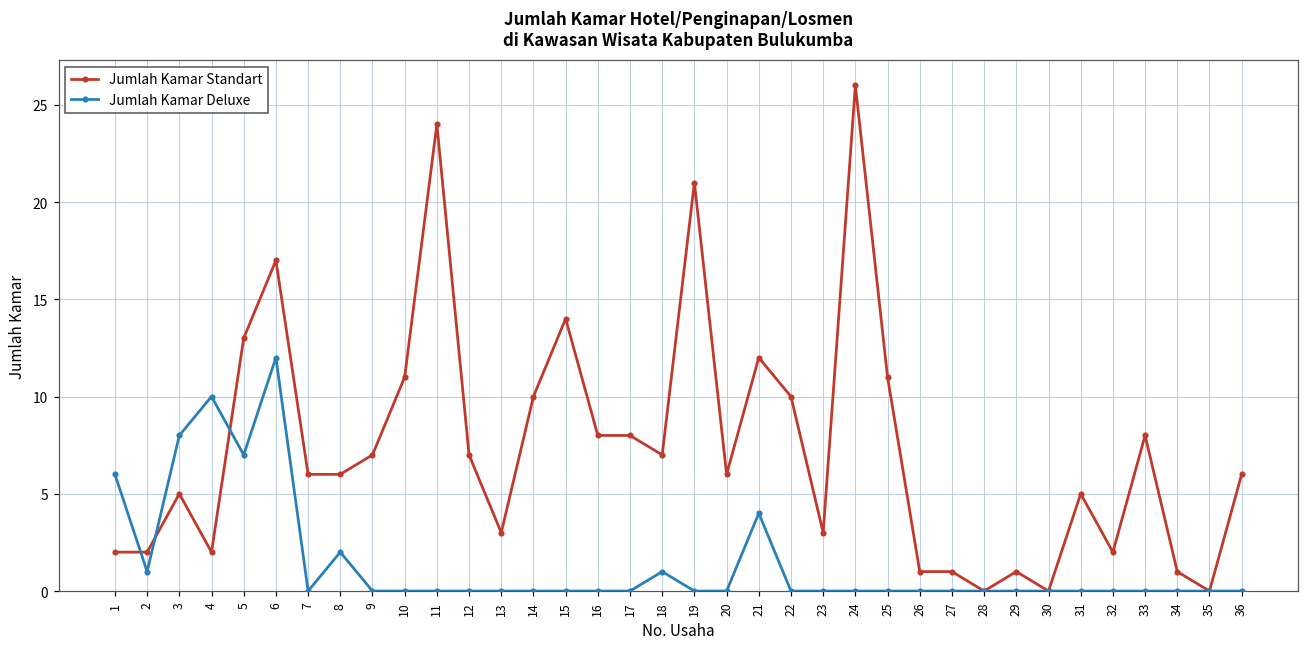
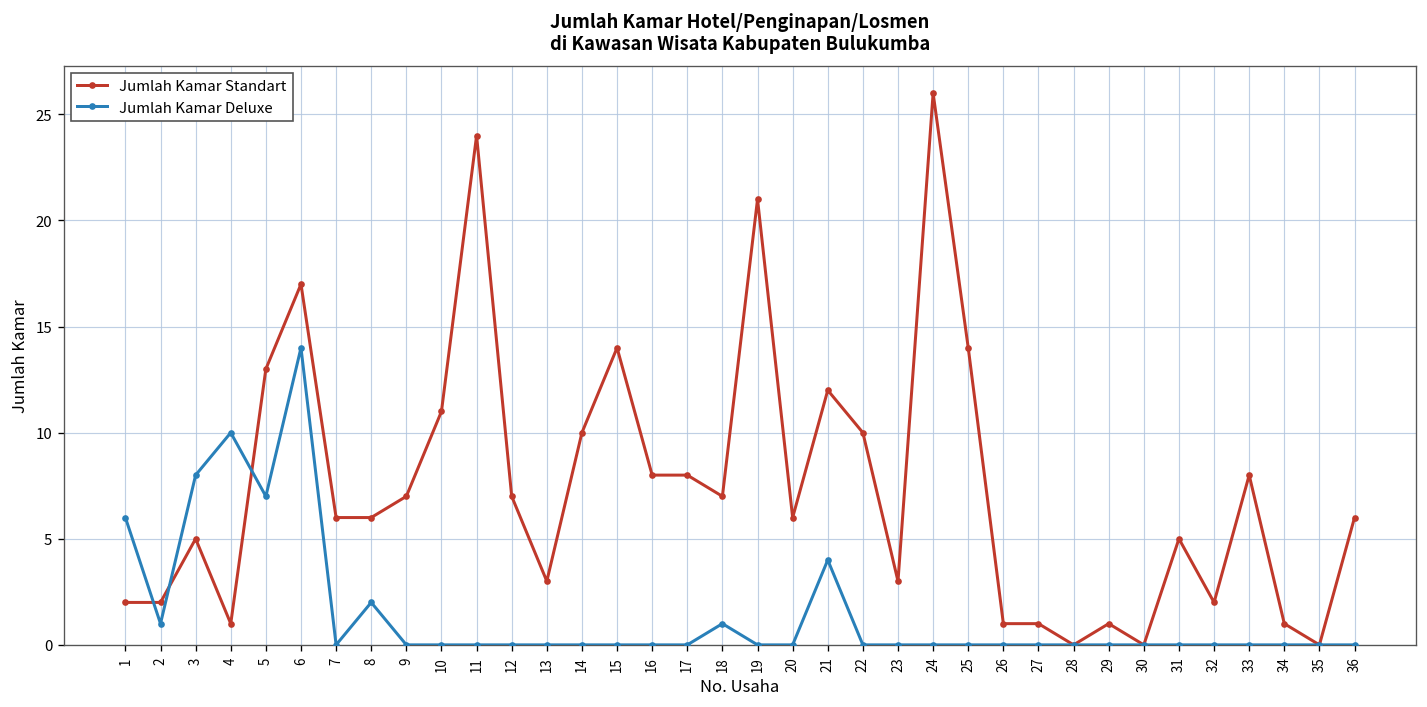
Jumlah Kamar Standart, 4: 2 -> 1
Jumlah Kamar Deluxe, 6: 12 -> 14
Jumlah Kamar Standart, 25: 11 -> 14
